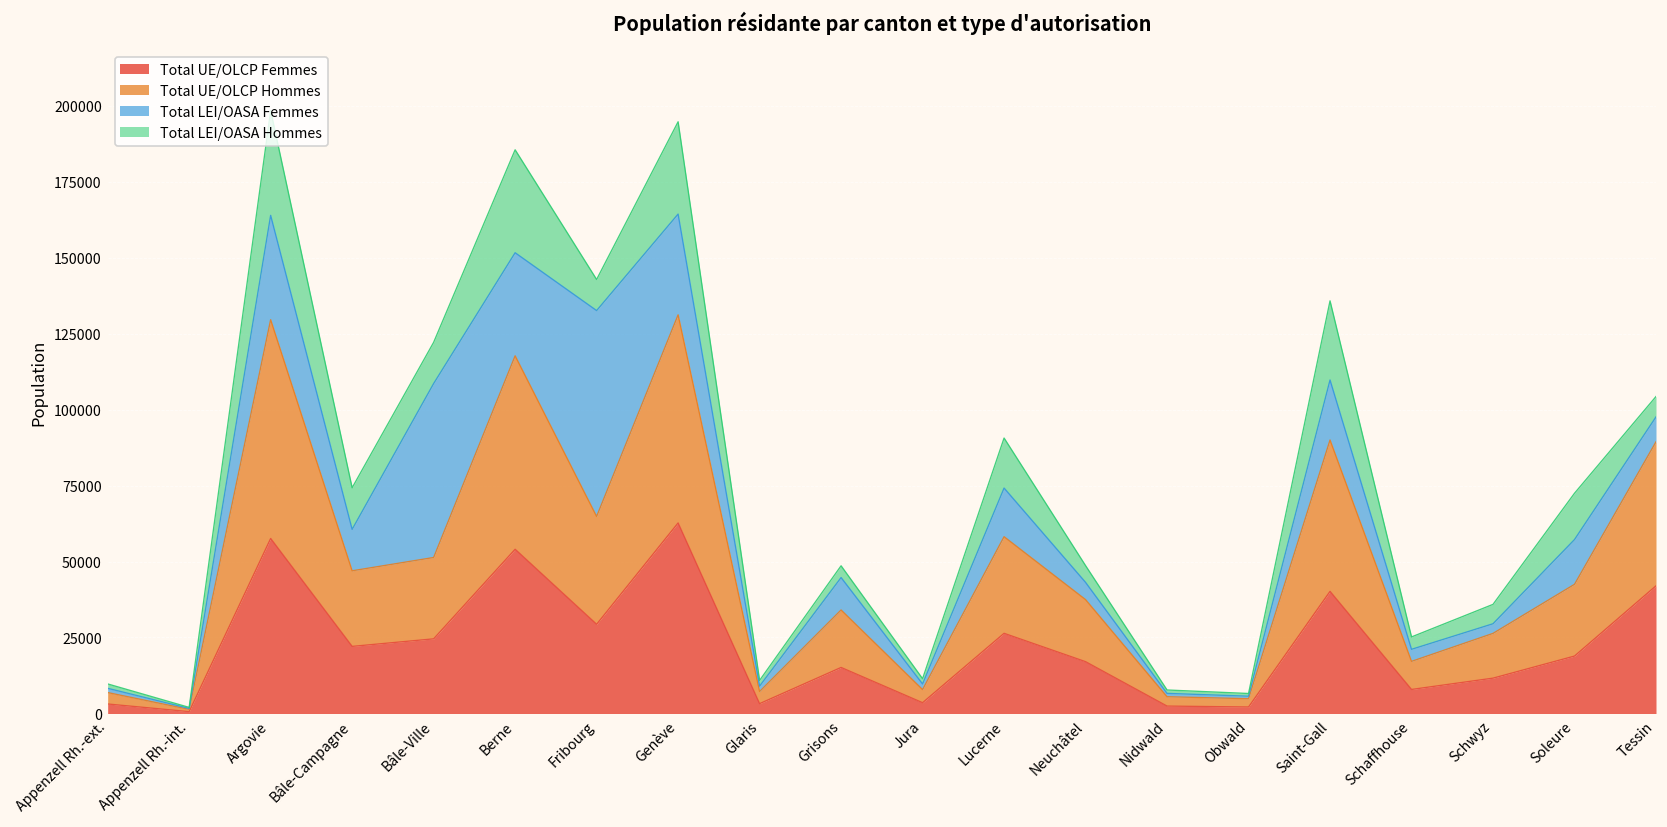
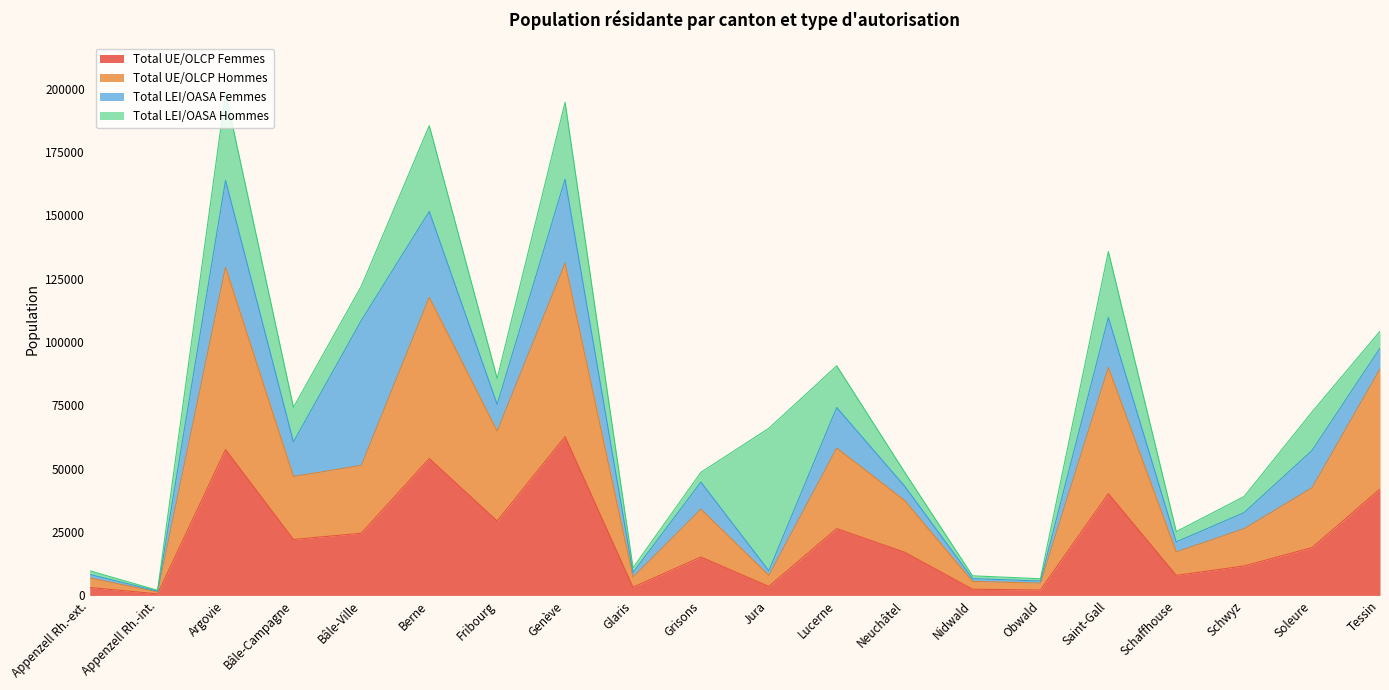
Total LEI/OASA Femmes, Fribourg: 68000 -> 11000
Total LEI/OASA Hommes, Jura: 2000 -> 56000
Total LEI/OASA Femmes, Schwyz: 3000 -> 6000
